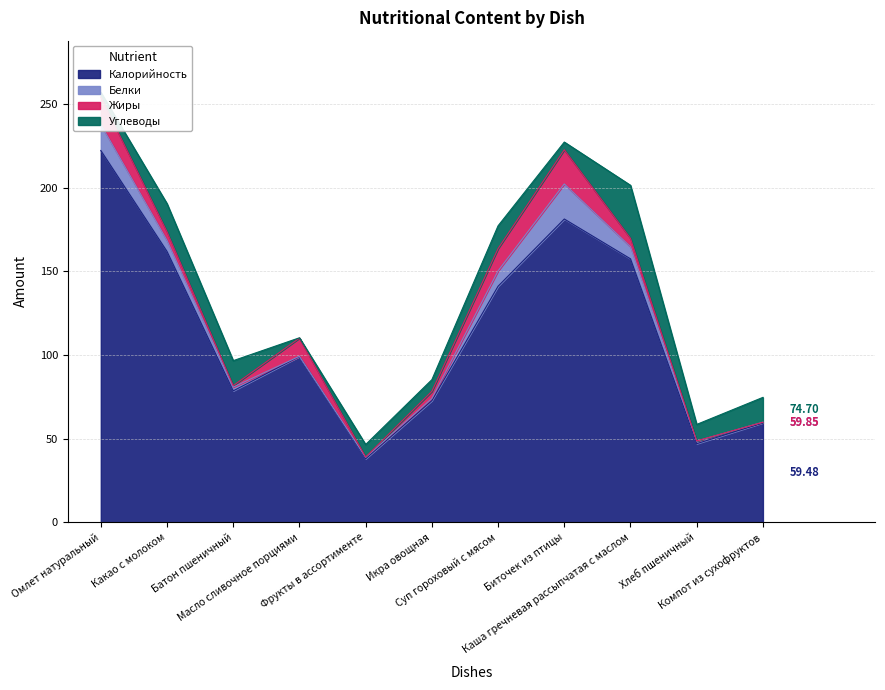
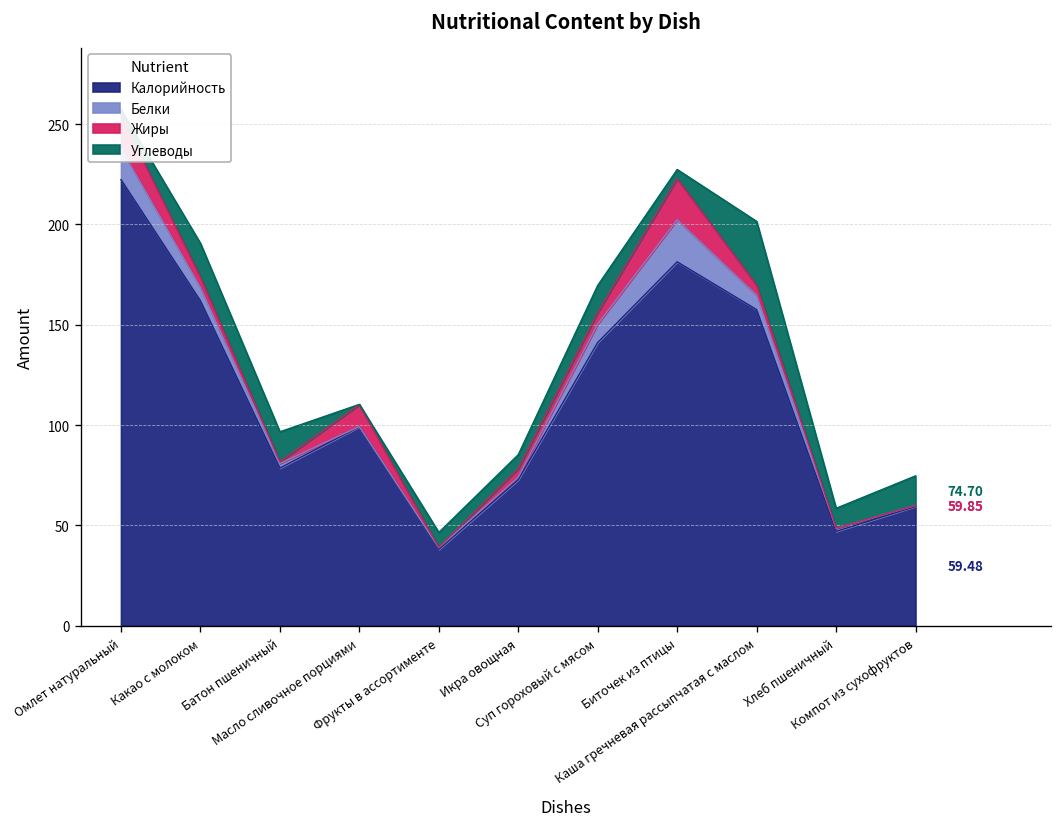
Жиры, Суп гороховый с мясом: 13 -> 6
